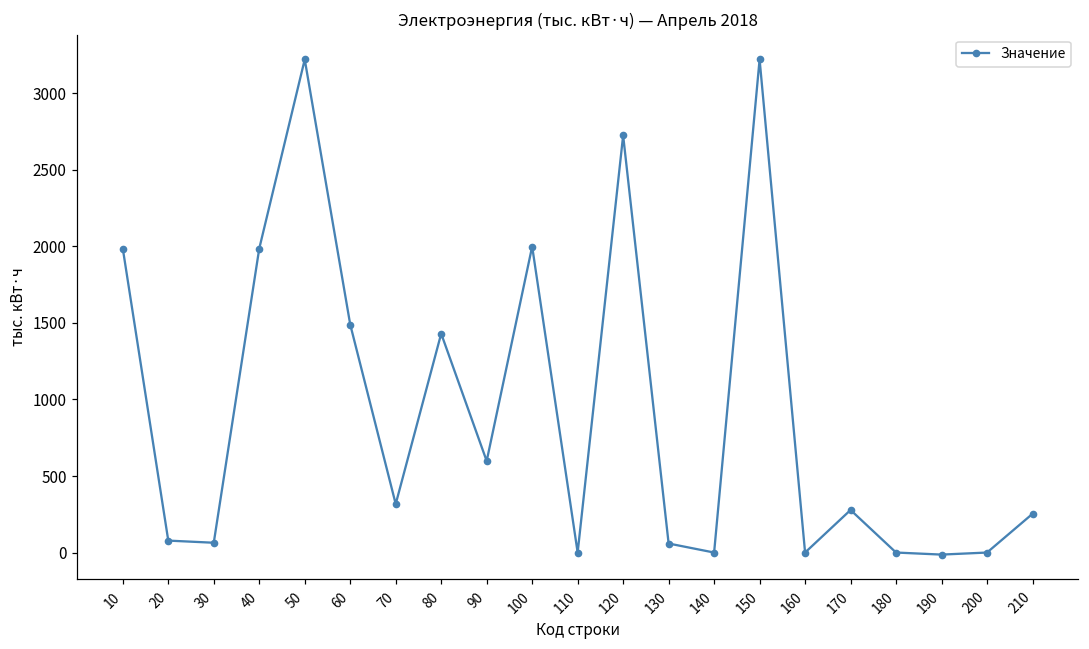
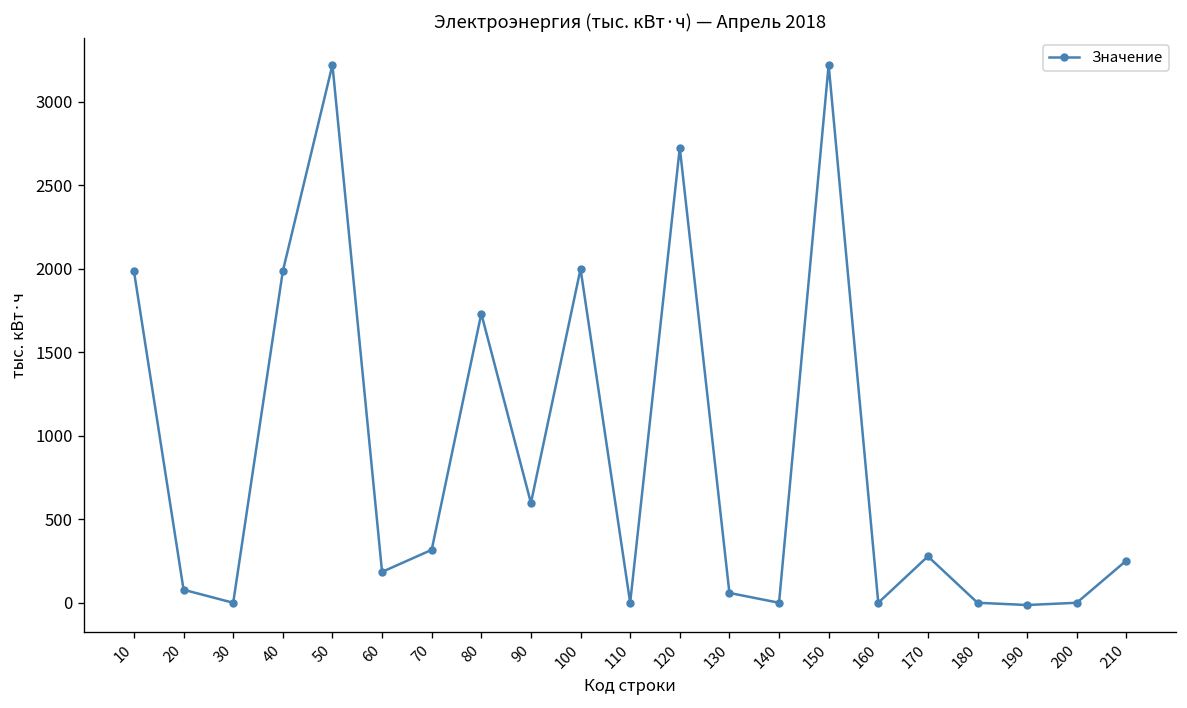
30: 60 -> 0
60: 1490 -> 180
80: 1430 -> 1730
